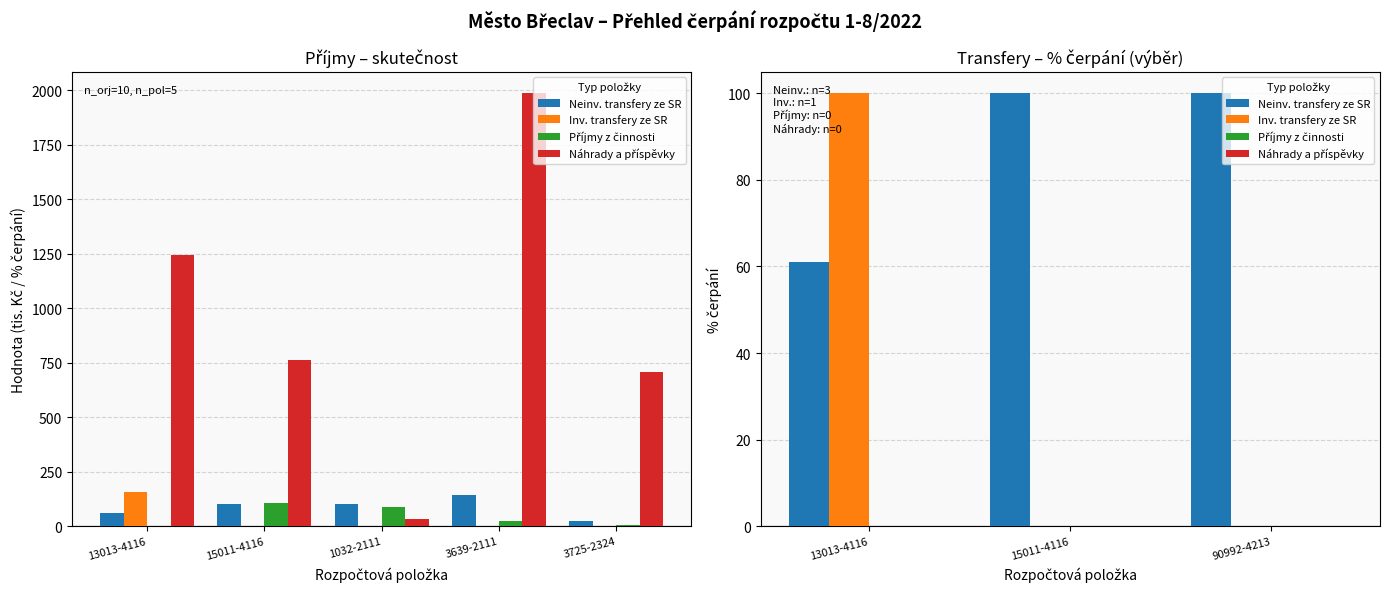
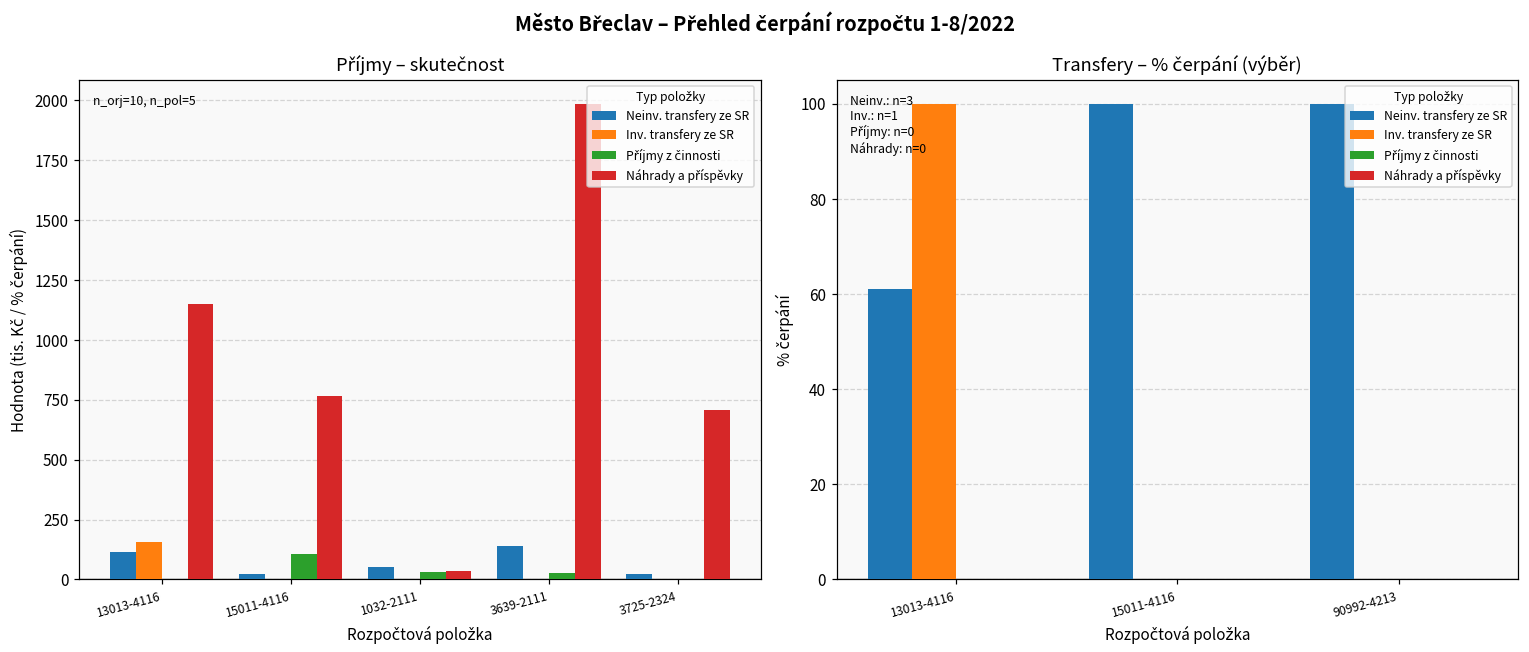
Příjmy – skutečnost, Neinv. transfery ze SR, 13013-4116: 60 -> 120
Příjmy – skutečnost, Náhrady a příspěvky, 13013-4116: 1240 -> 1150
Příjmy – skutečnost, Neinv. transfery ze SR, 15011-4116: 100 -> 20
Příjmy – skutečnost, Neinv. transfery ze SR, 1032-2111: 100 -> 50
Příjmy – skutečnost, Příjmy z činnosti, 1032-2111: 90 -> 30
